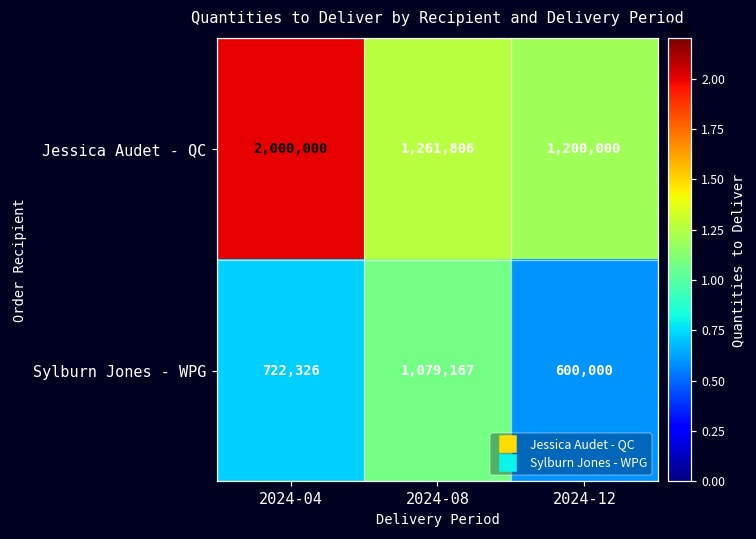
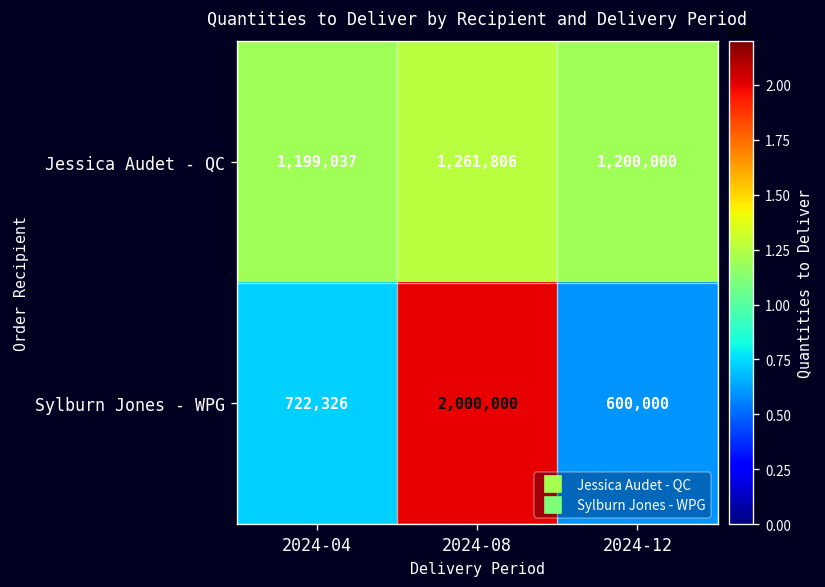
Jessica Audet - QC, 2024-04: 2,000,000 -> 1,199,037
Sylburn Jones - WPG, 2024-08: 1,079,167 -> 2,000,000
